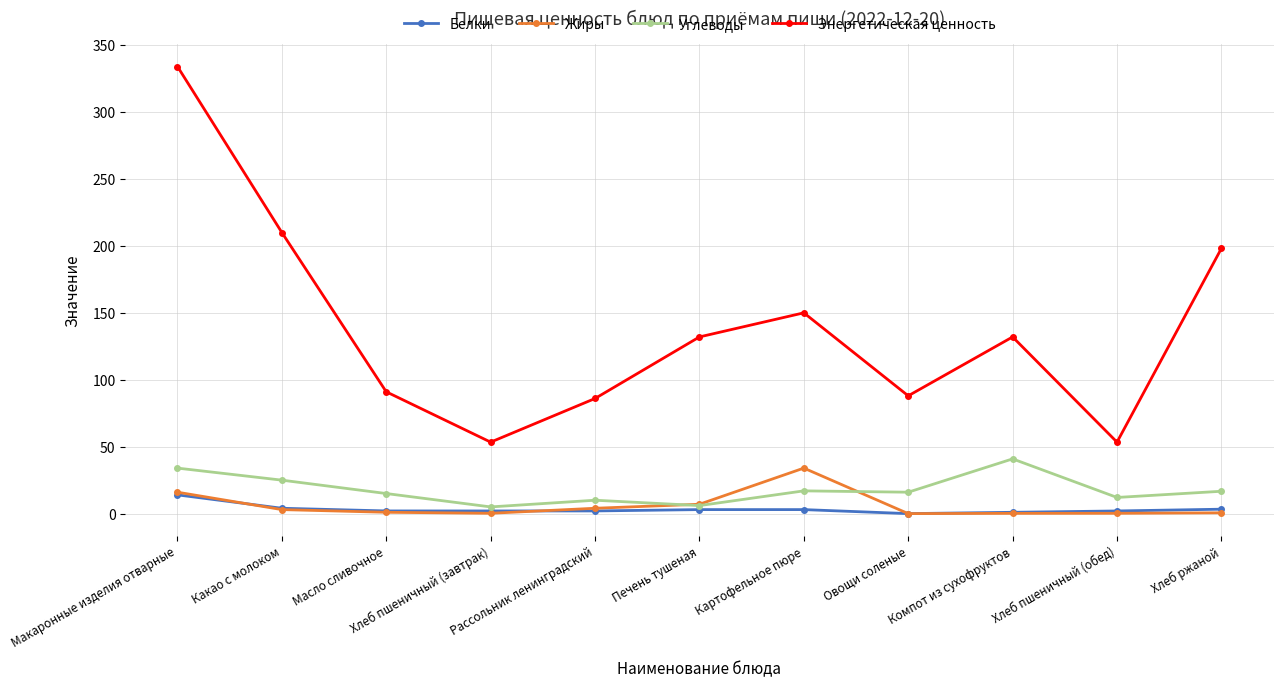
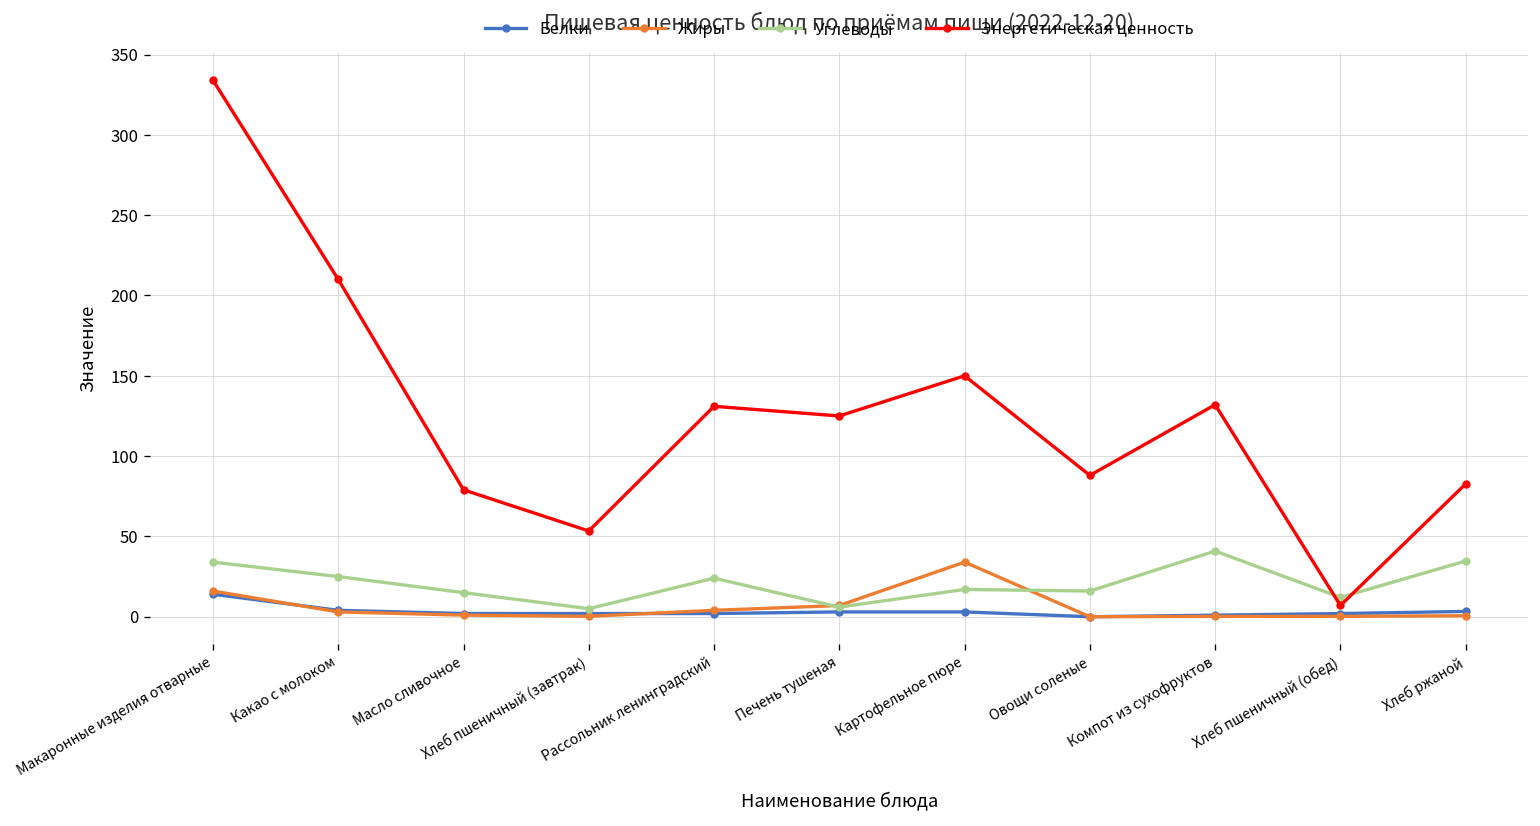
Энергетическая ценность, Масло сливочное: 91 -> 79
Углеводы, Рассольник ленинградский: 10 -> 24
Энергетическая ценность, Рассольник ленинградский: 86 -> 131
Энергетическая ценность, Печень тушеная: 132 -> 125
Энергетическая ценность, Хлеб пшеничный (обед): 53 -> 7
Углеводы, Хлеб ржаной: 17 -> 35
Энергетическая ценность, Хлеб ржаной: 198 -> 83
